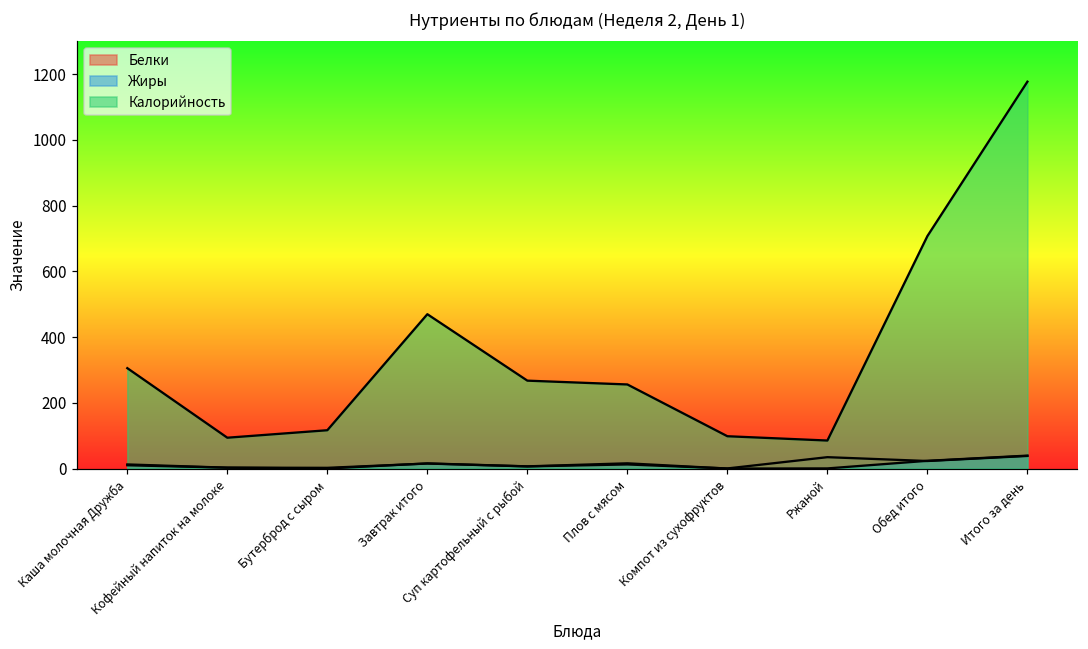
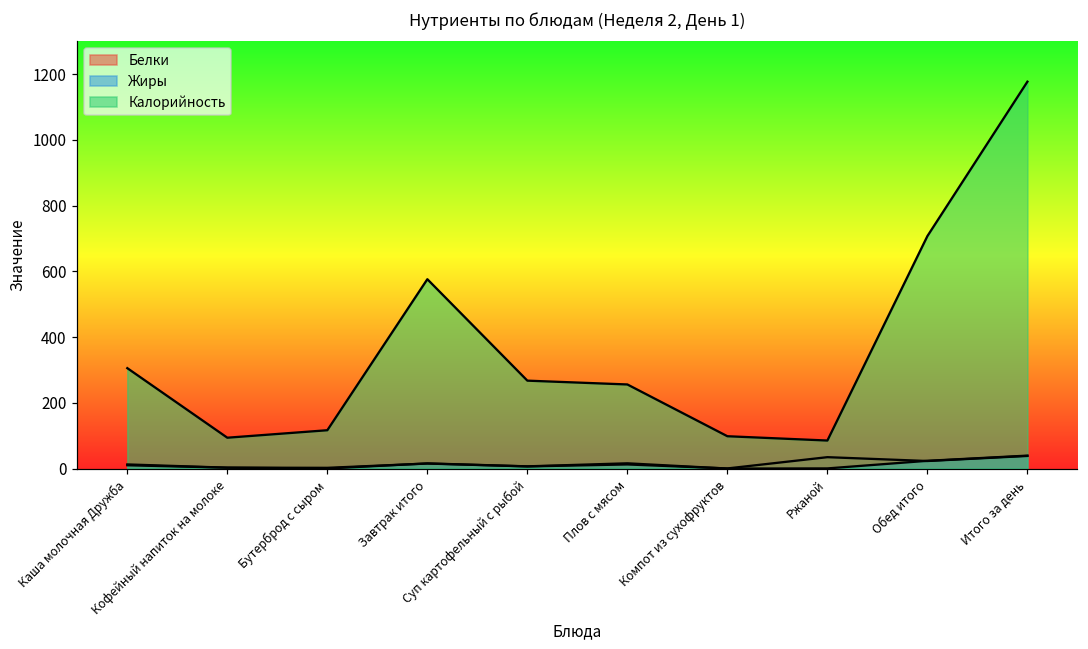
Калорийность, Завтрак итого: 470 -> 580
